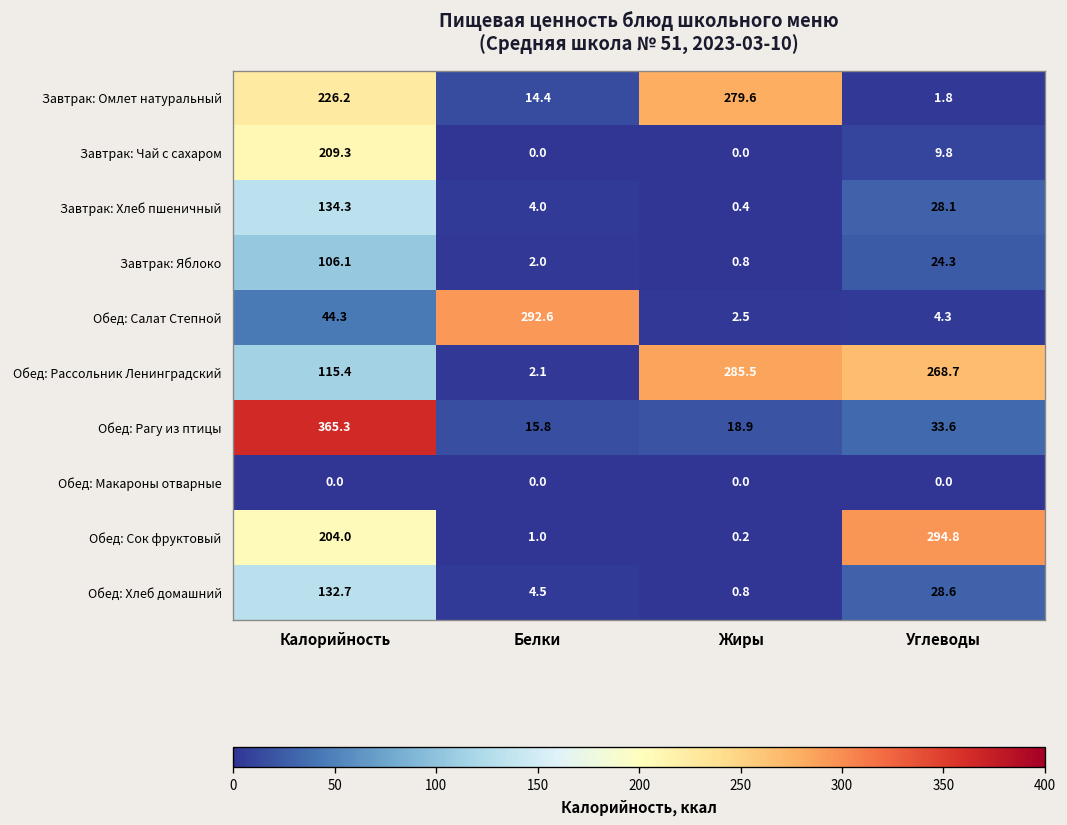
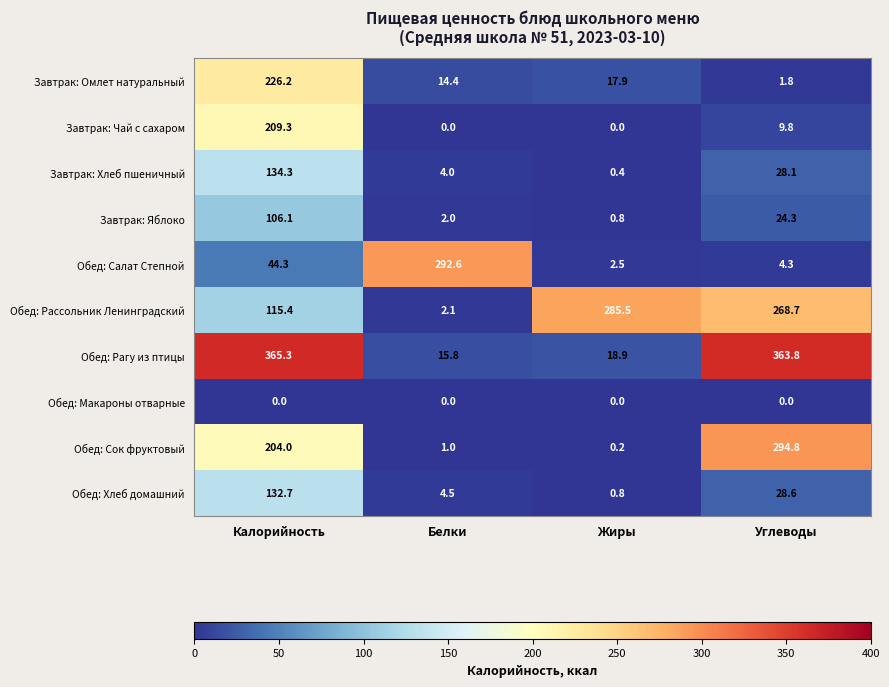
Завтрак: Омлет натуральный, Жиры: 279.6 -> 17.9
Обед: Рагу из птицы, Углеводы: 33.6 -> 363.8
